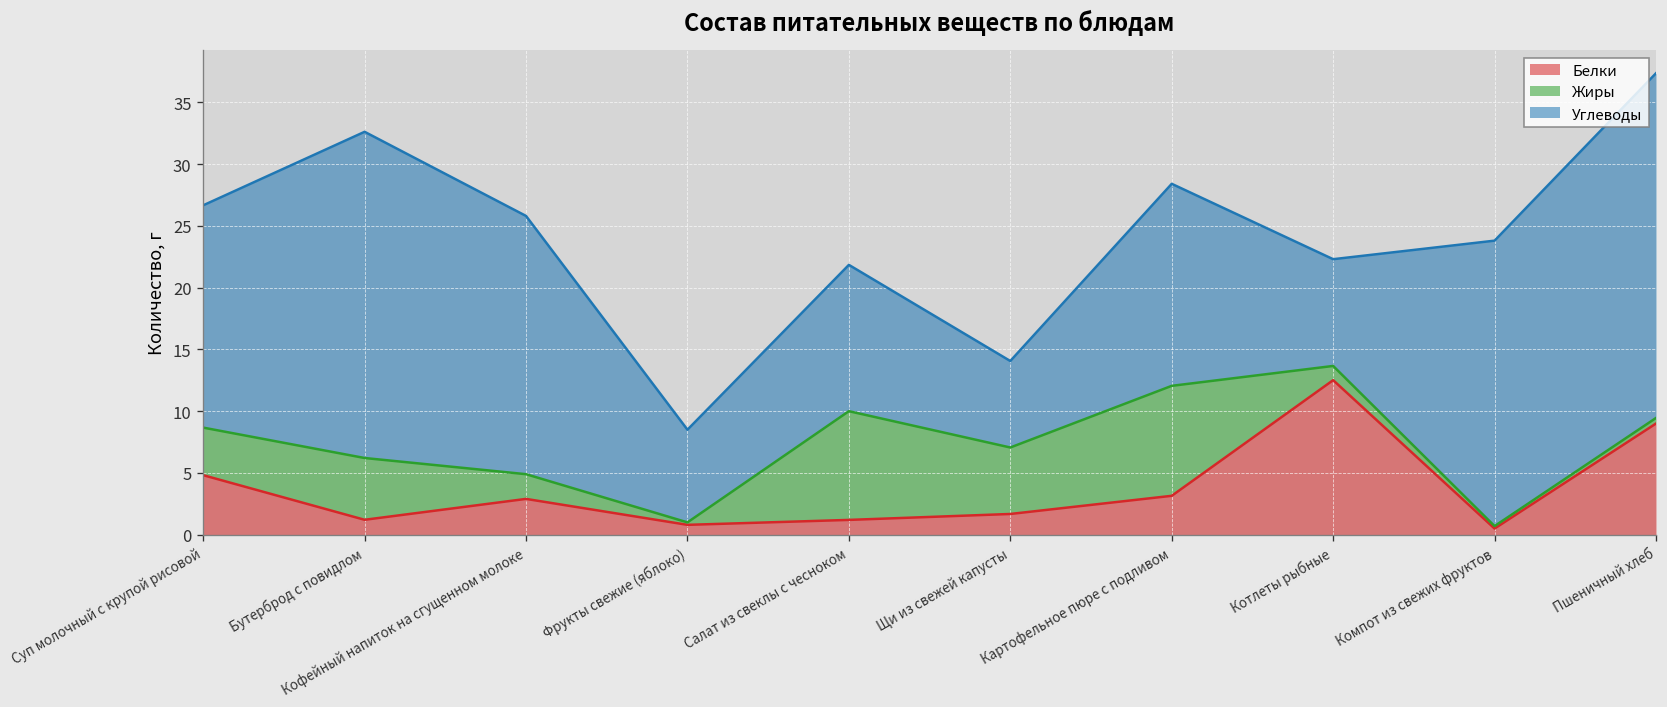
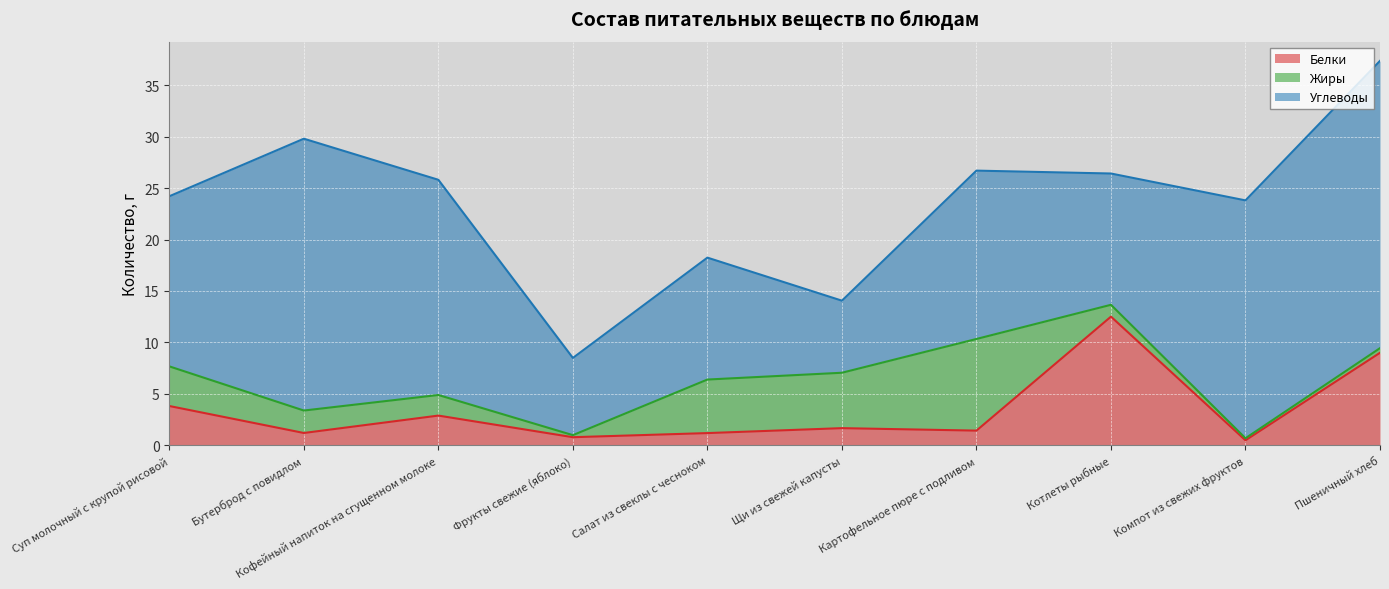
Белки, Суп молочный с крупой рисовой: 4.8 -> 3.8
Углеводы, Суп молочный с крупой рисовой: 18.0 -> 16.5
Жиры, Бутерброд с повидлом: 5.0 -> 2.2
Жиры, Салат из свеклы с чесноком: 8.8 -> 5.2
Белки, Картофельное пюре с подливом: 3.2 -> 1.4
Углеводы, Котлеты рыбные: 8.6 -> 12.8
